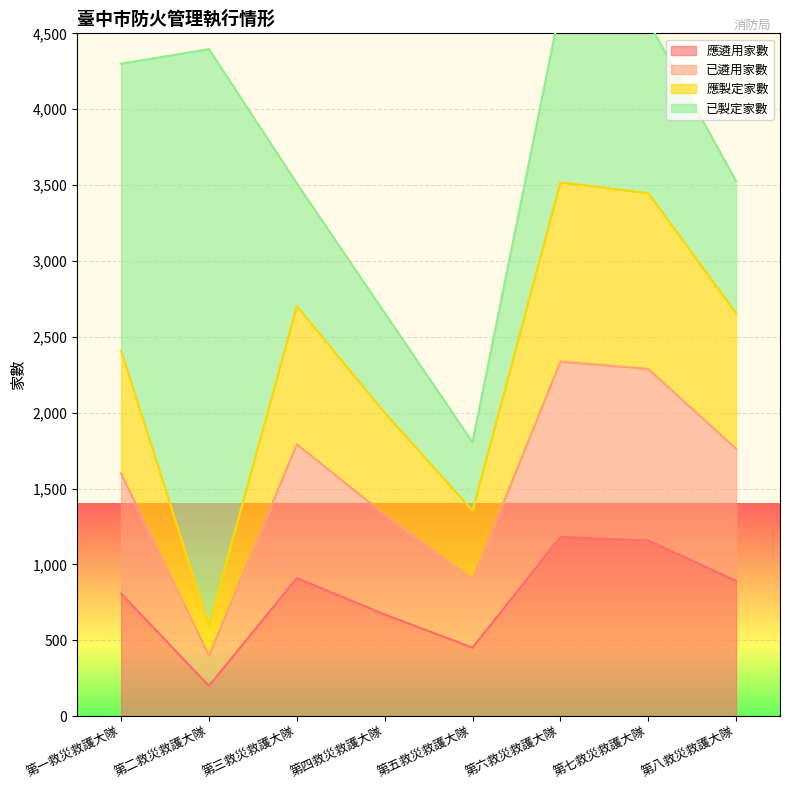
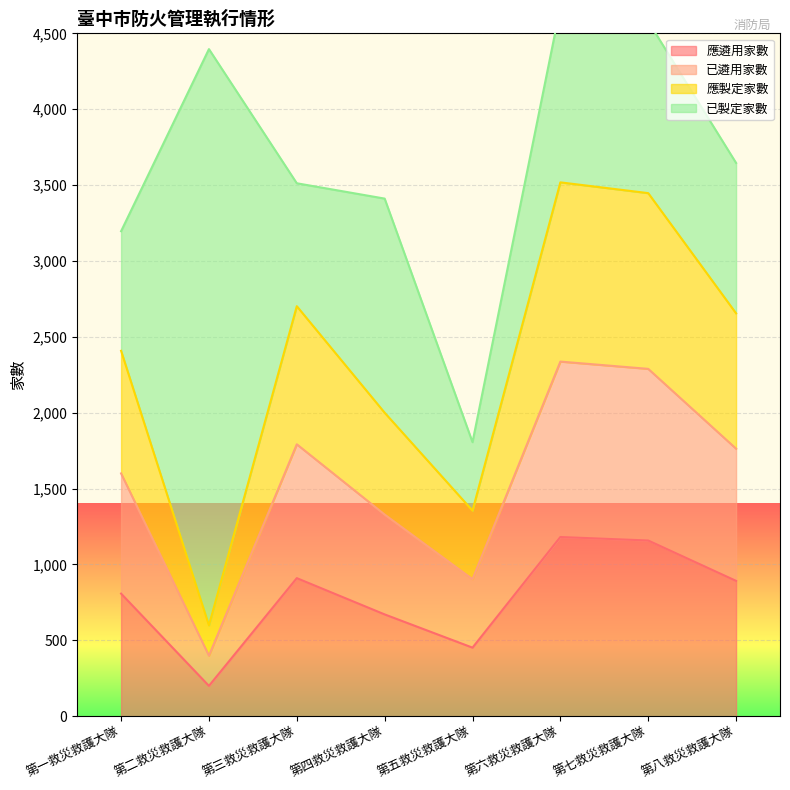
已製定家數, 第一救災救護大隊: 1,890 -> 790
已製定家數, 第四救災救護大隊: 660 -> 1,410
已製定家數, 第八救災救護大隊: 870 -> 990
